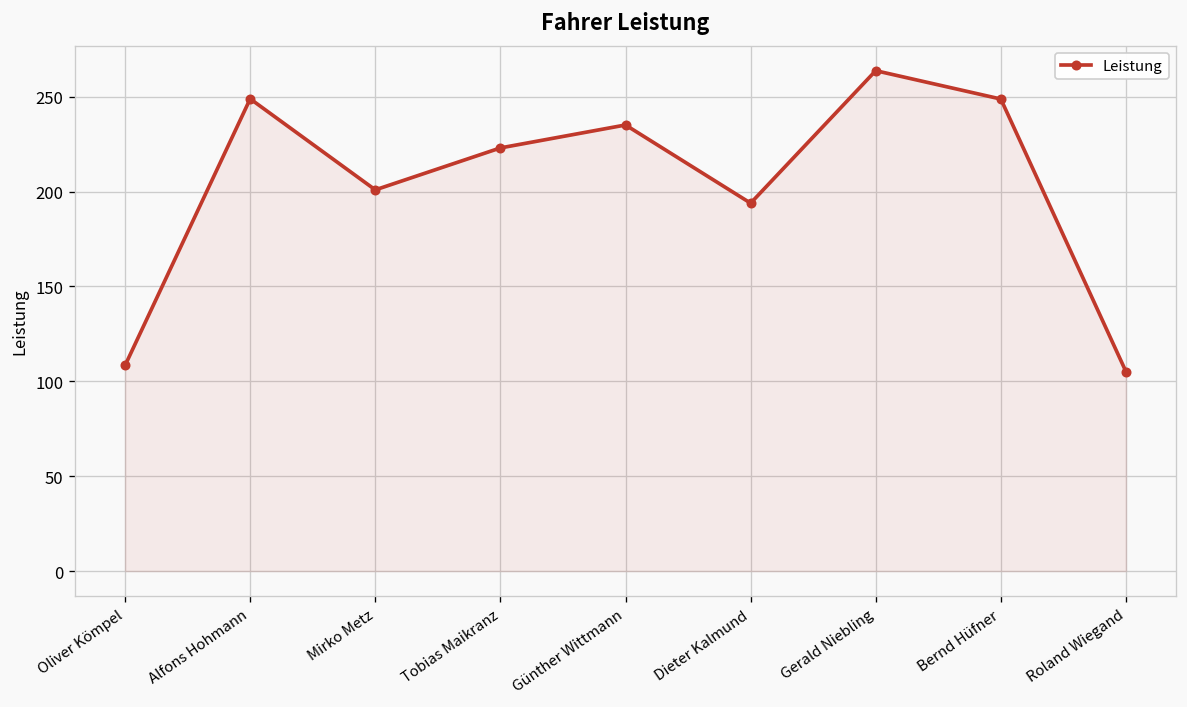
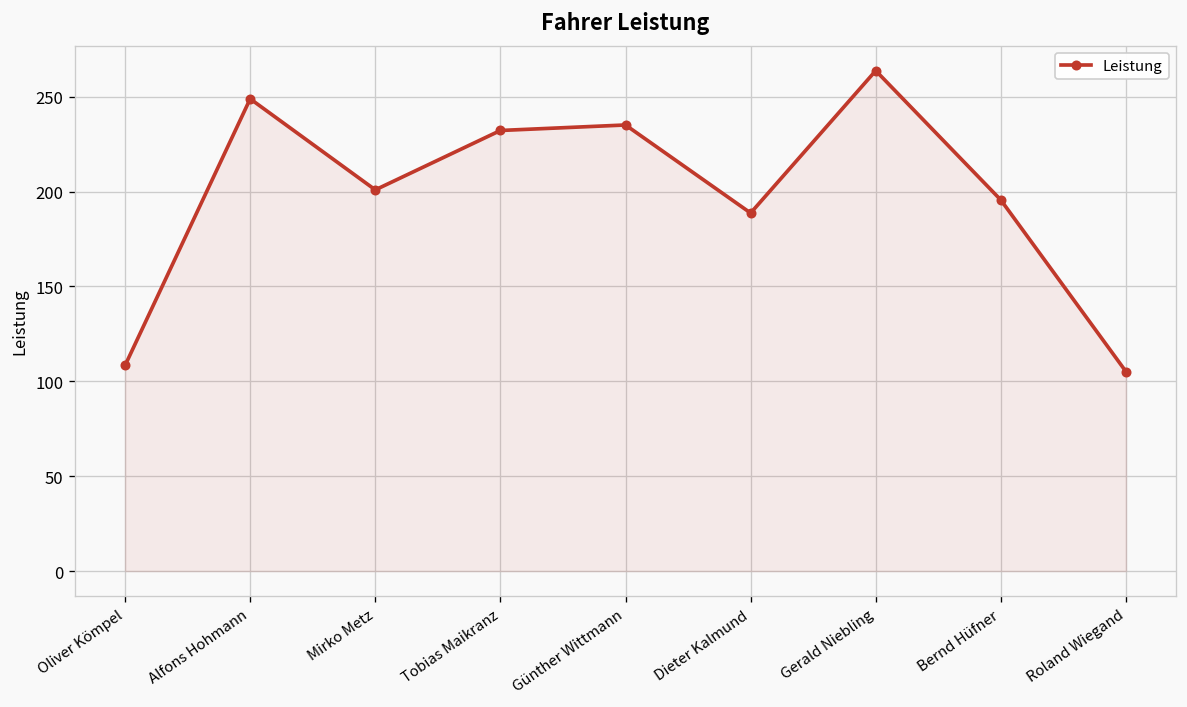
Tobias Maikranz: 223 -> 232
Dieter Kalmund: 194 -> 189
Bernd Hüfner: 249 -> 196
